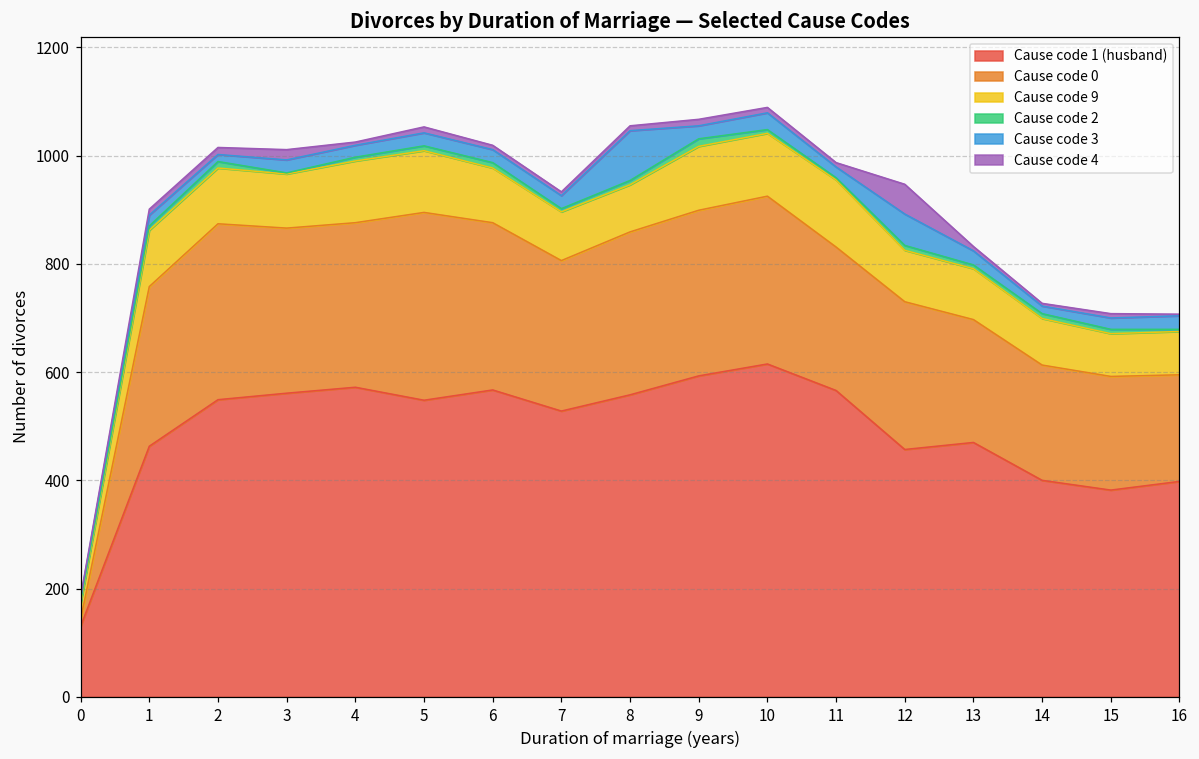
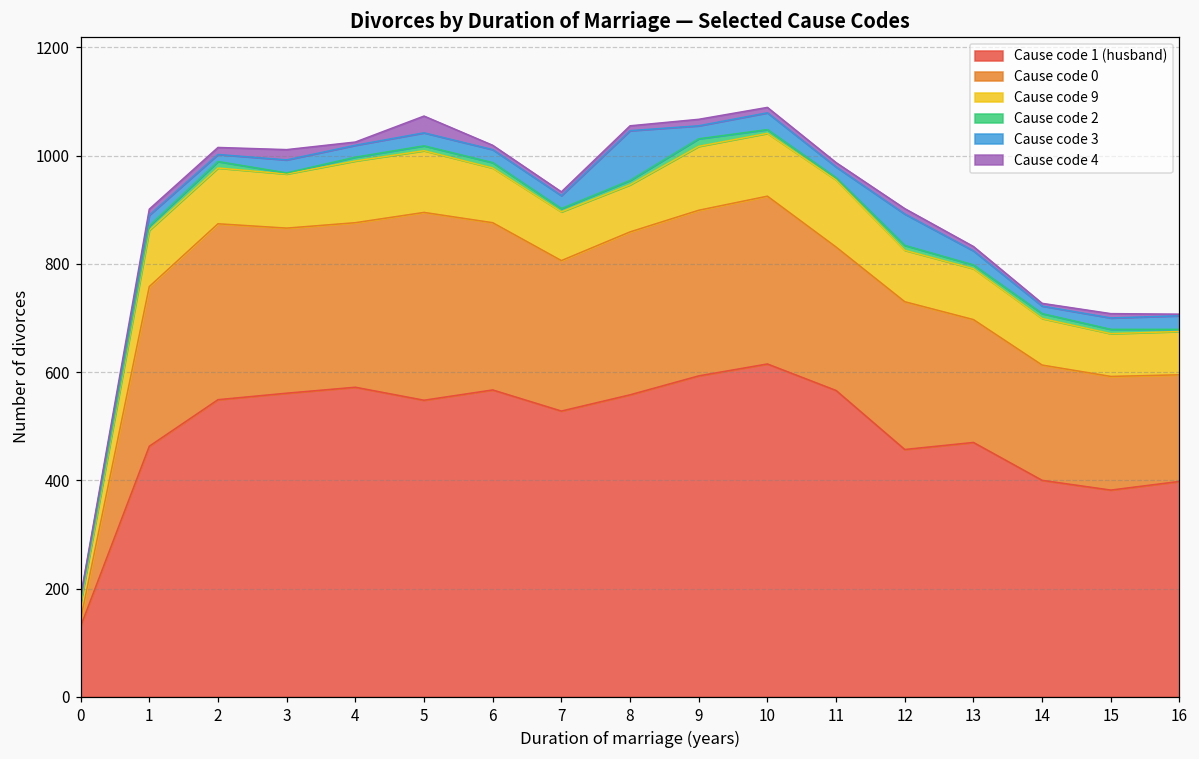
Cause code 4, 5: 10 -> 30
Cause code 4, 12: 60 -> 10
